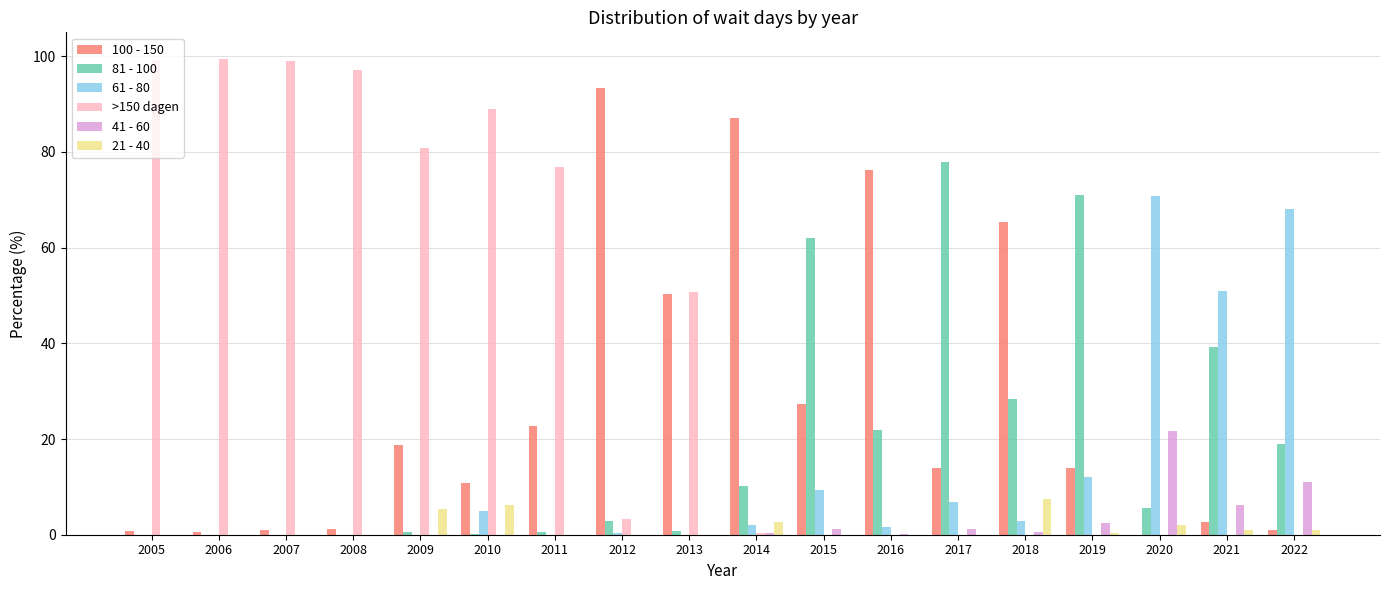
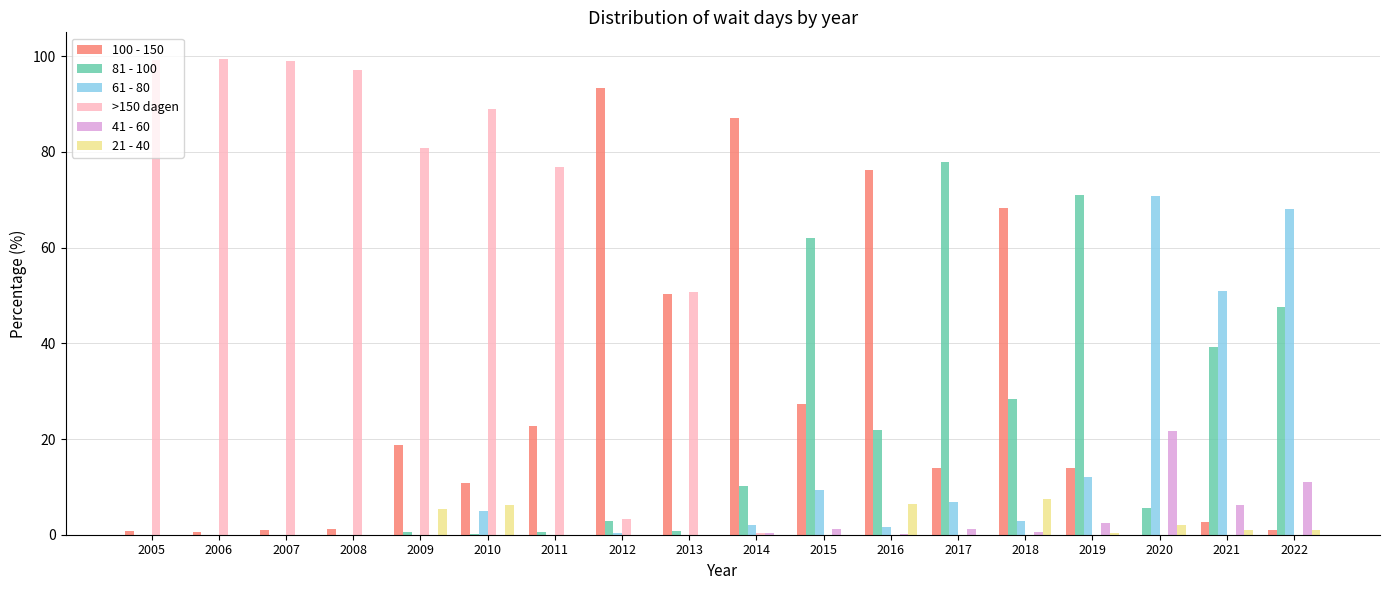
21 - 40, 2014: 3 -> 0
21 - 40, 2016: 0 -> 7
100 - 150, 2018: 65 -> 68
81 - 100, 2022: 19 -> 48
